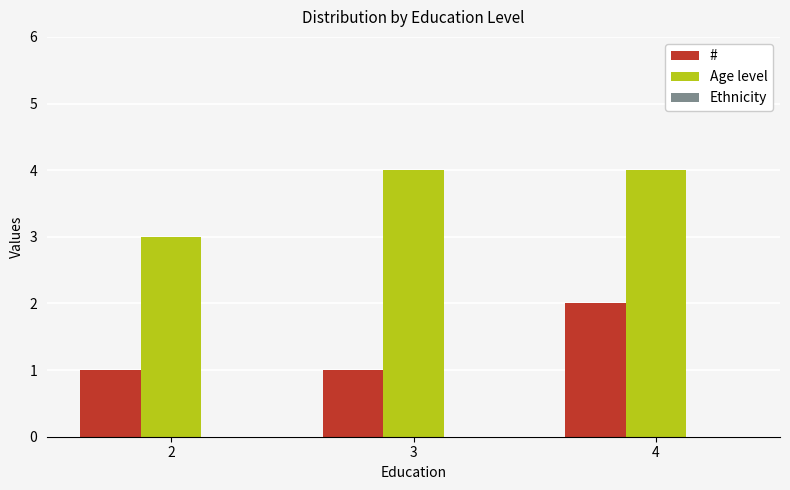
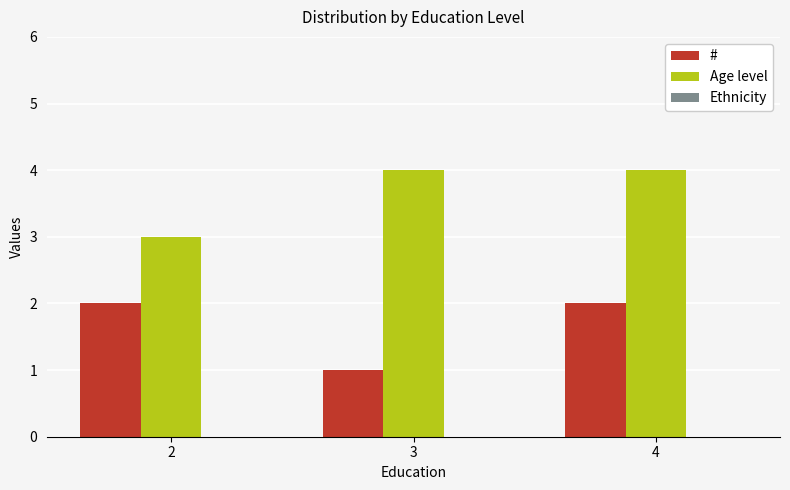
#, 2: 1 -> 2
